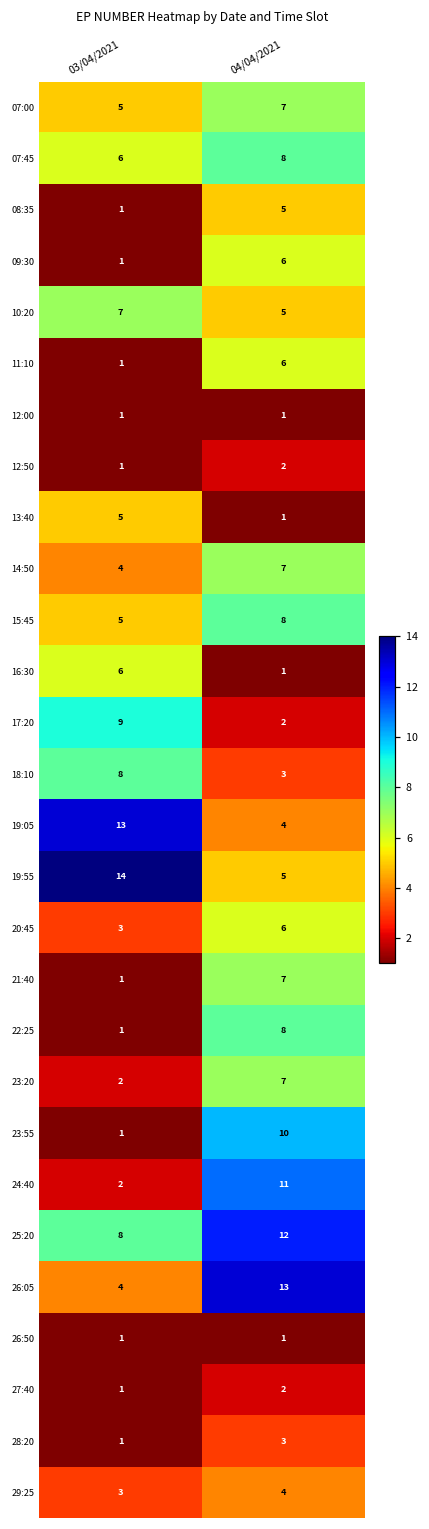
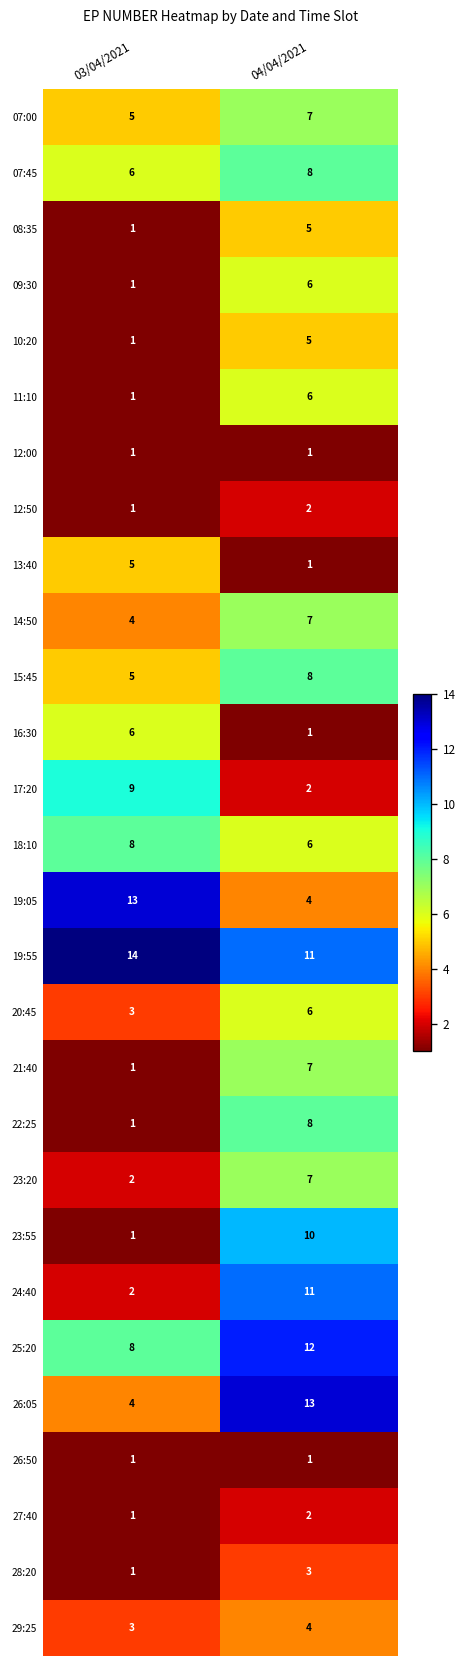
10:20, 03/04/2021: 7 -> 1
18:10, 04/04/2021: 3 -> 6
19:55, 04/04/2021: 5 -> 11
